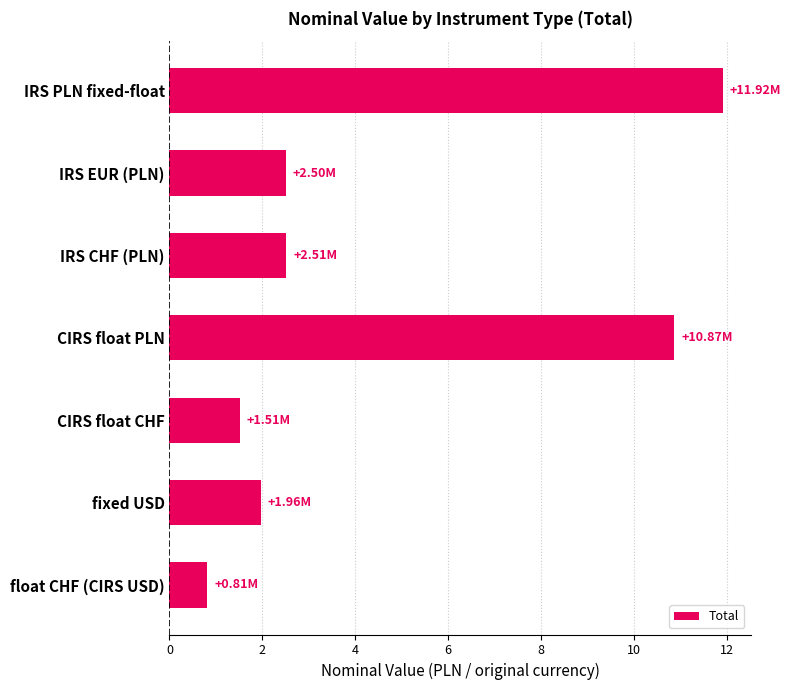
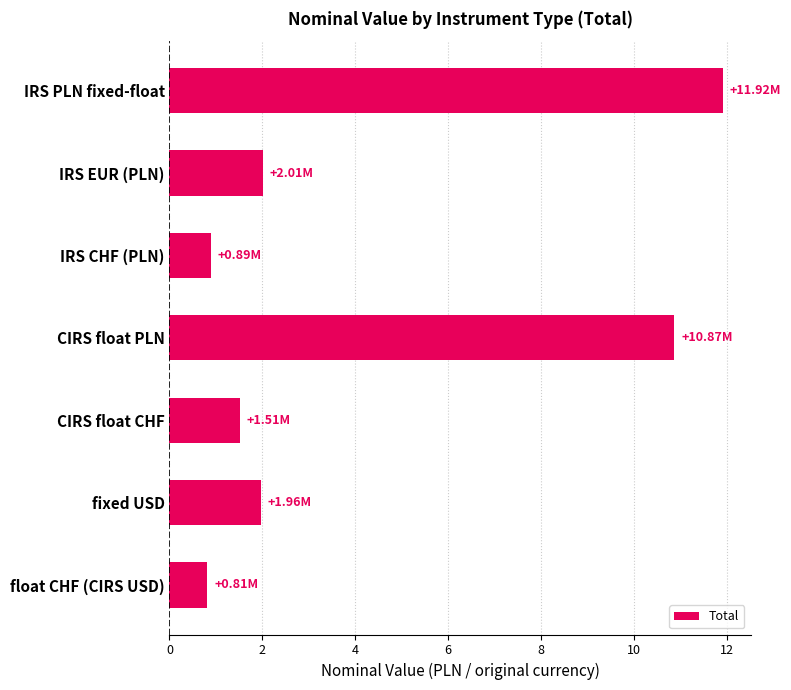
IRS EUR (PLN): +2.50M -> +2.01M
IRS CHF (PLN): +2.51M -> +0.89M
